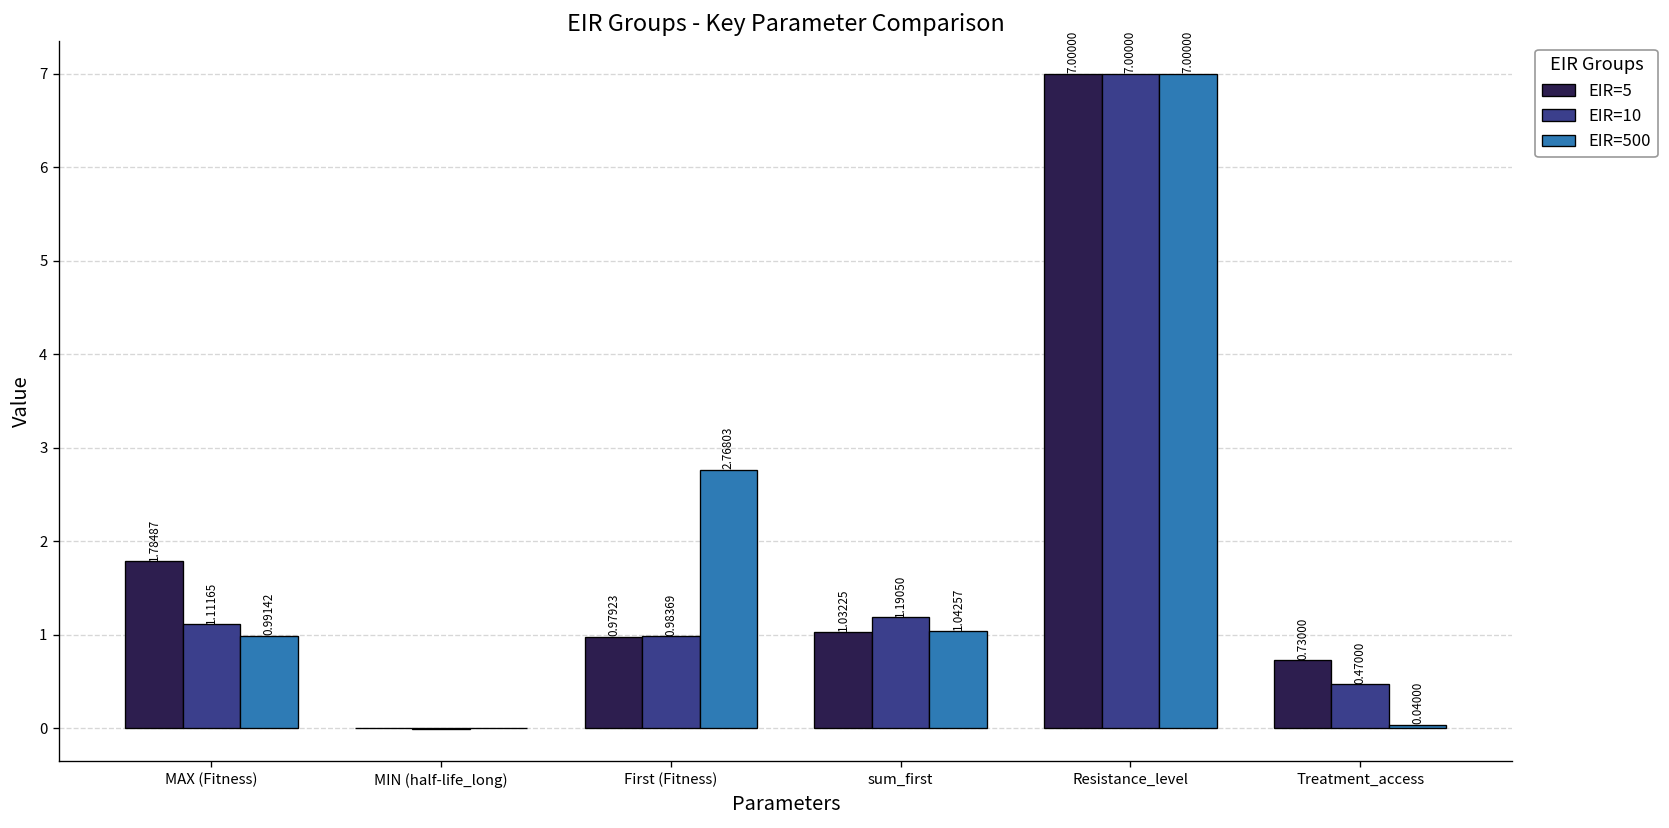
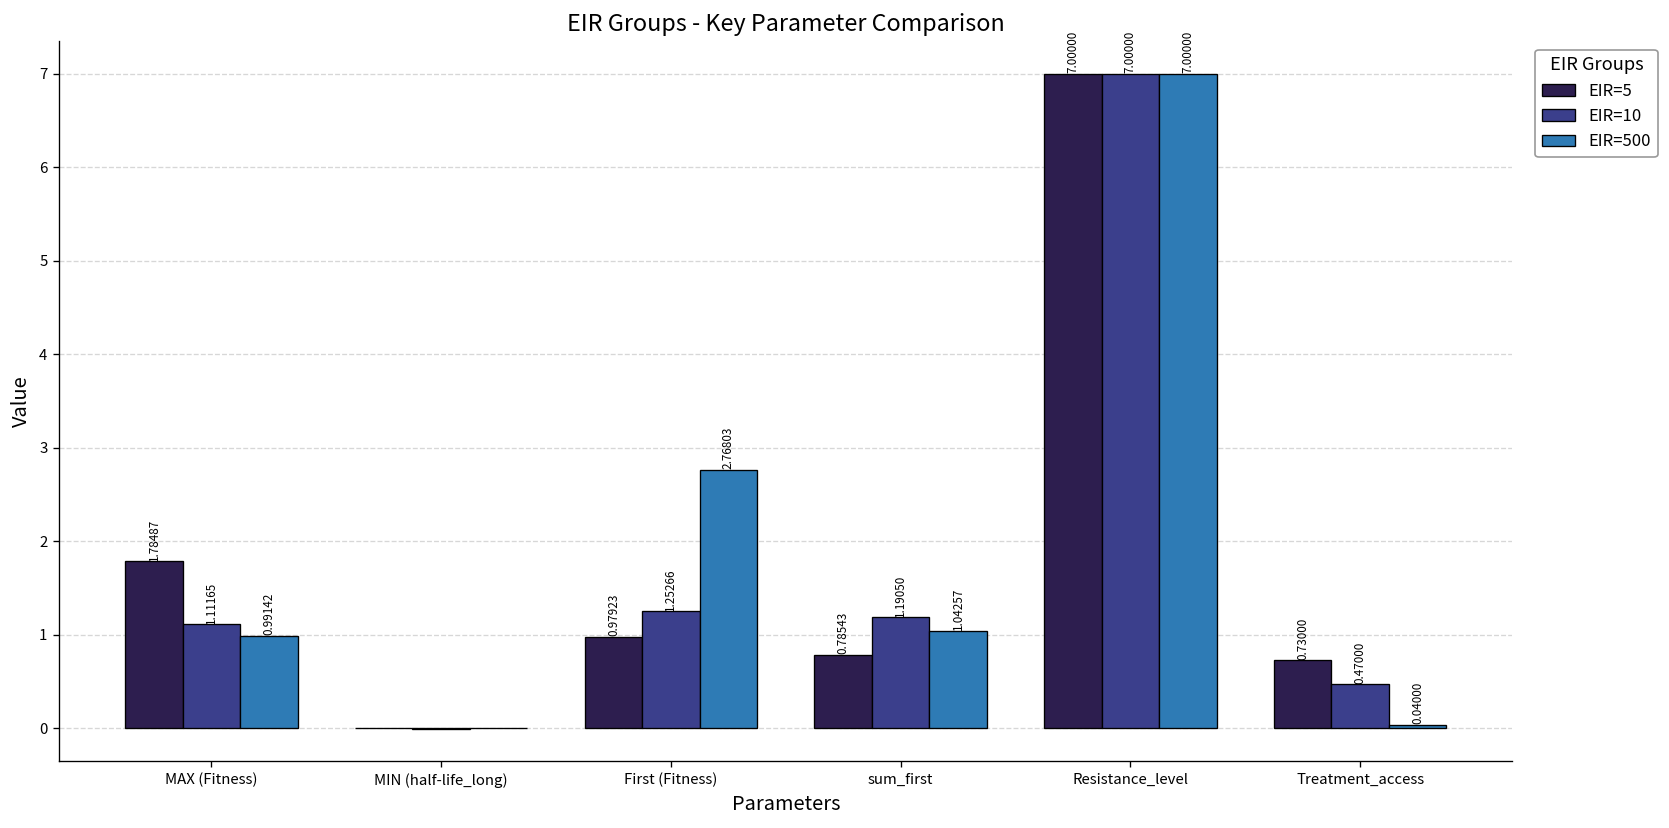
EIR=10, First (Fitness): 0.98369 -> 1.25266
EIR=5, sum_first: 1.03225 -> 0.78543
